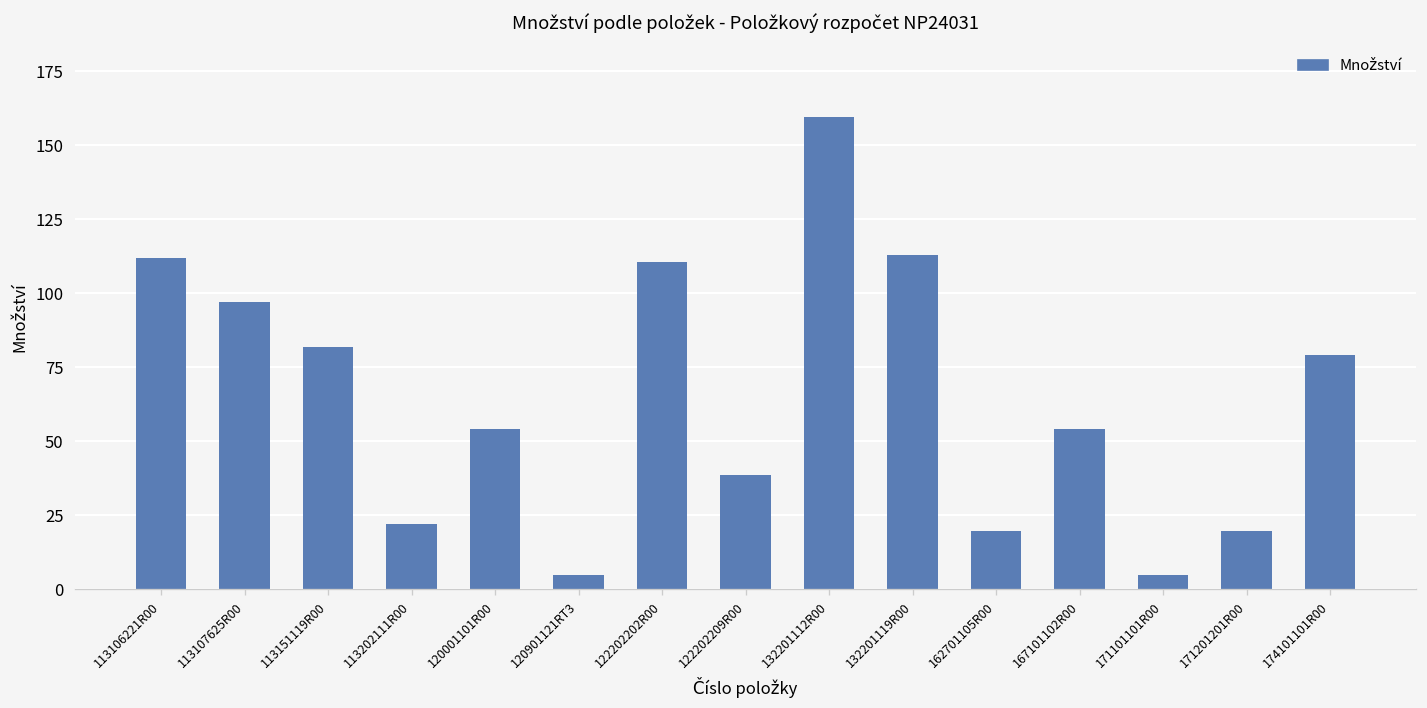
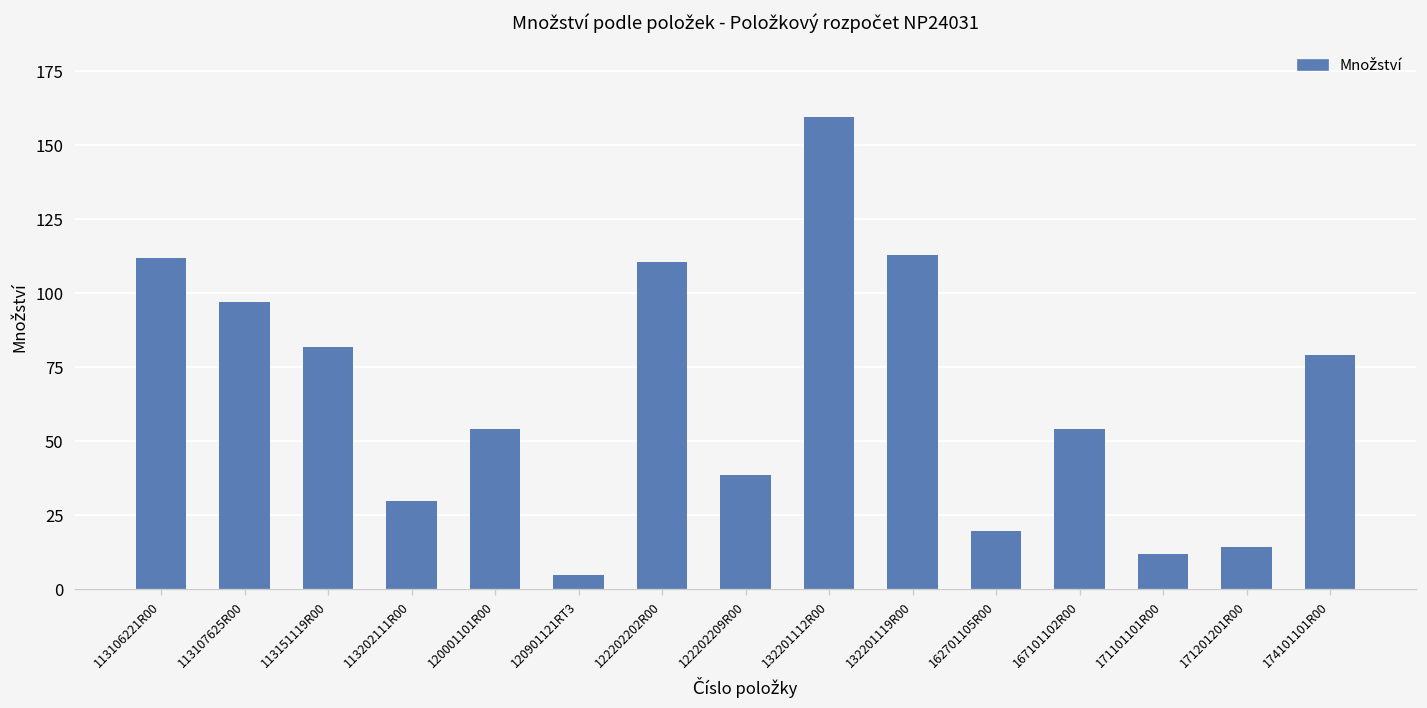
113202111R00: 22 -> 30
171101101R00: 5 -> 12
171201201R00: 20 -> 14
